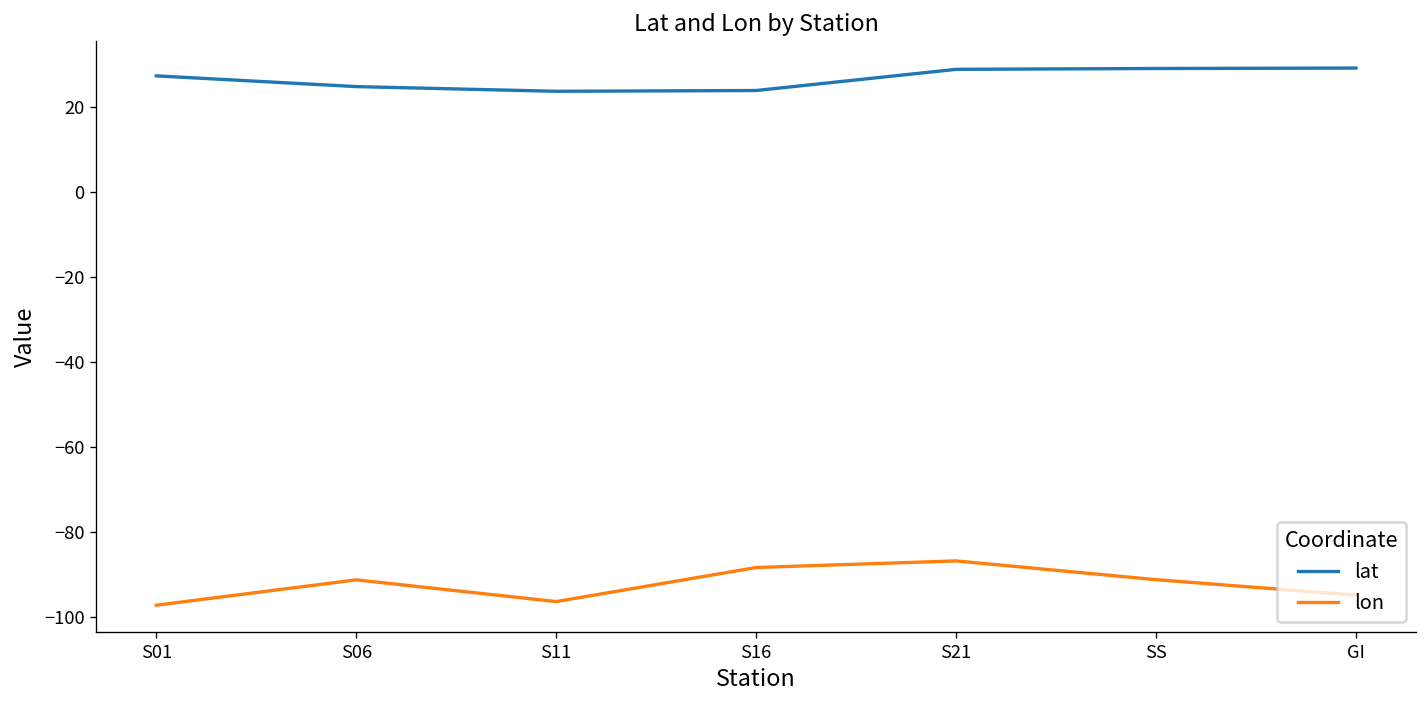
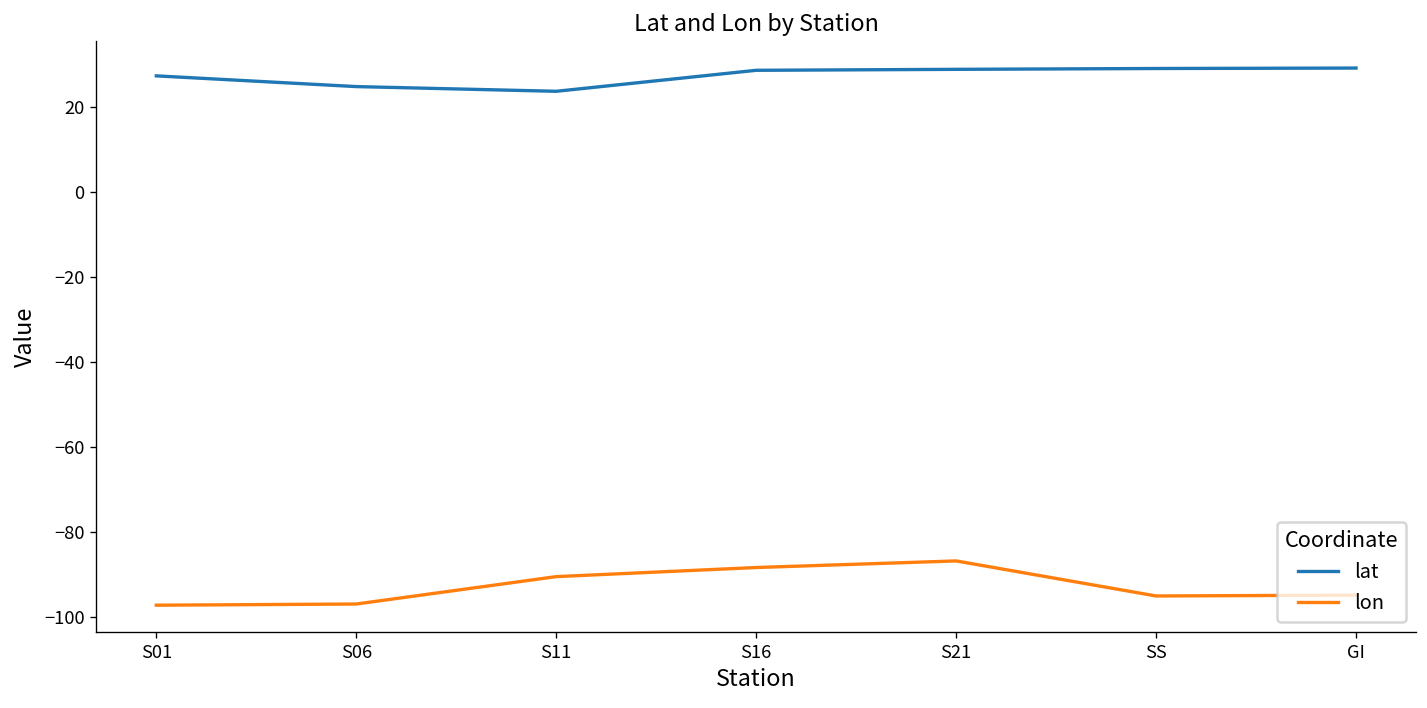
lon, S06: -91 -> -97
lon, S11: -96 -> -91
lat, S16: 24 -> 29
lon, SS: -91 -> -95
